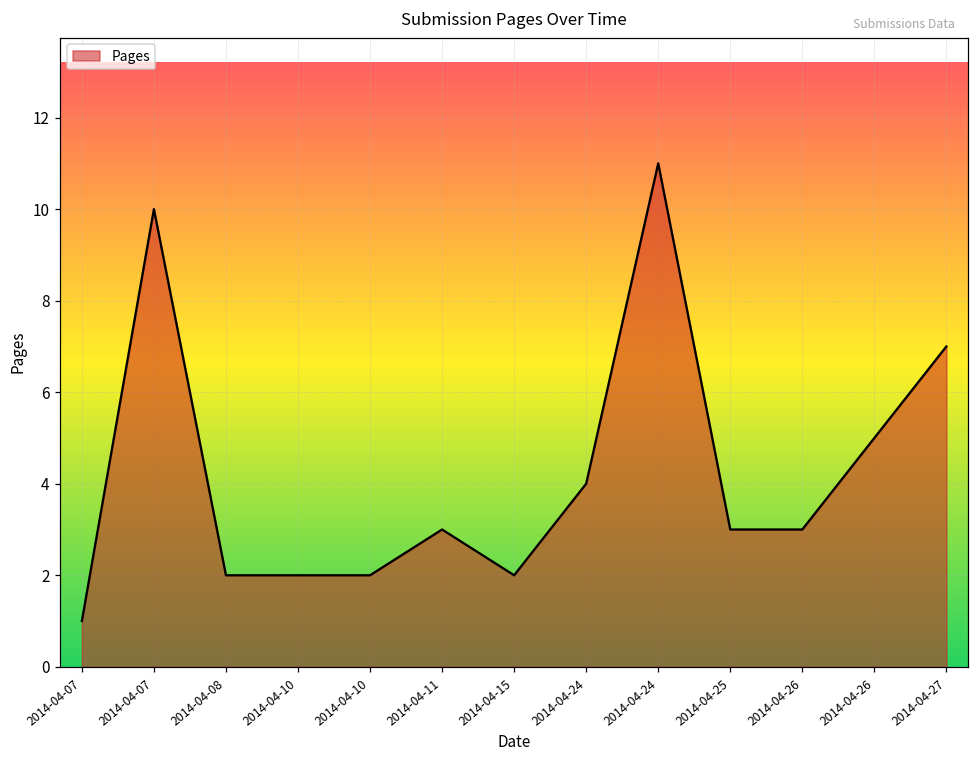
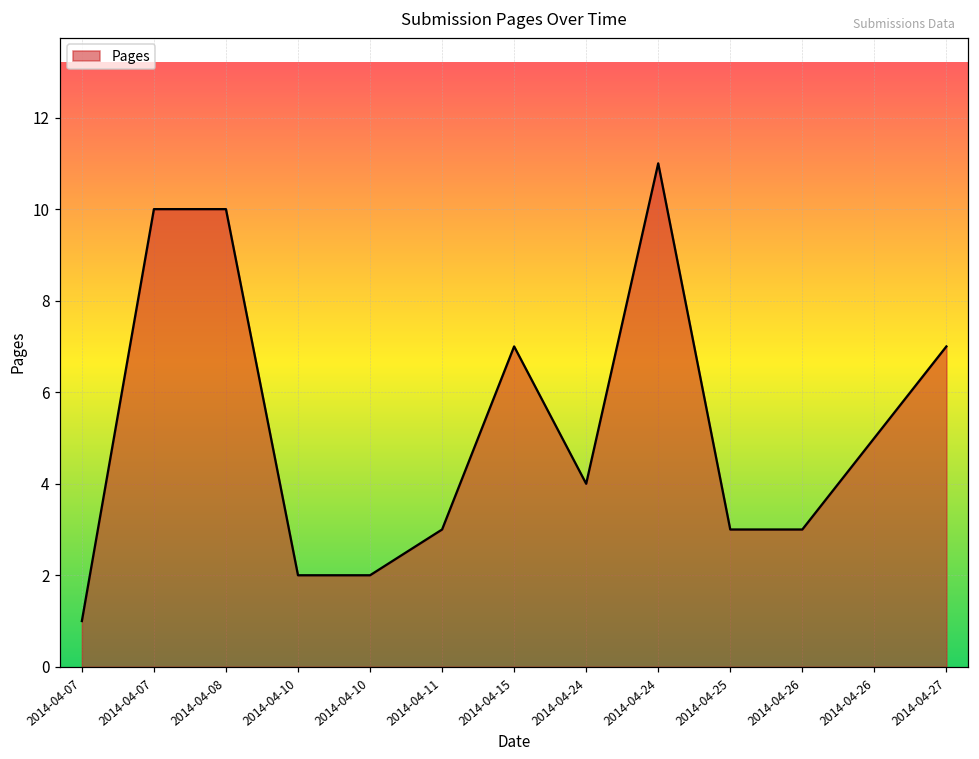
2014-04-08: 2 -> 10
2014-04-15: 2 -> 7
